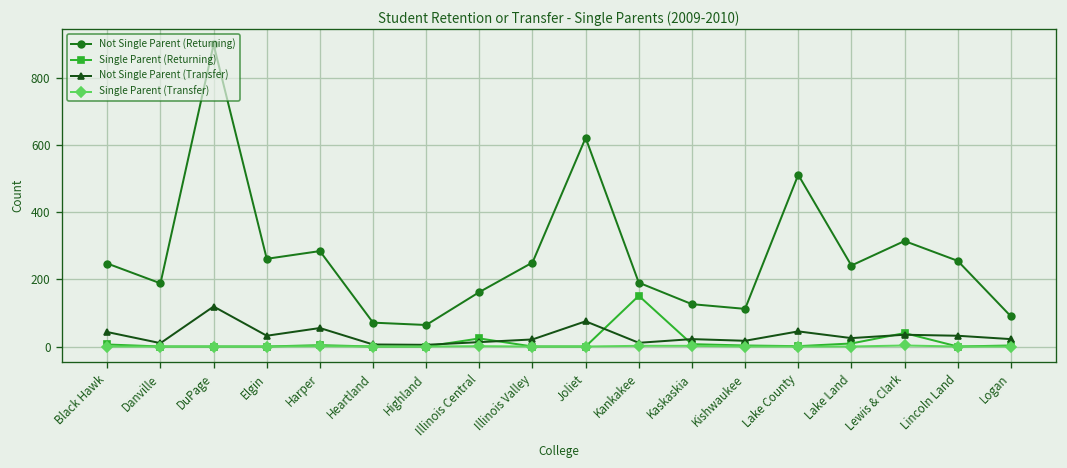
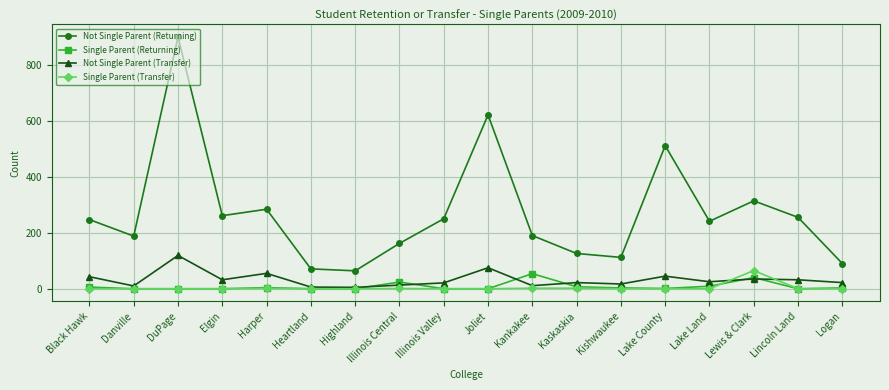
Single Parent (Returning), Kankakee: 150 -> 50
Single Parent (Transfer), Lewis & Clark: 0 -> 70
